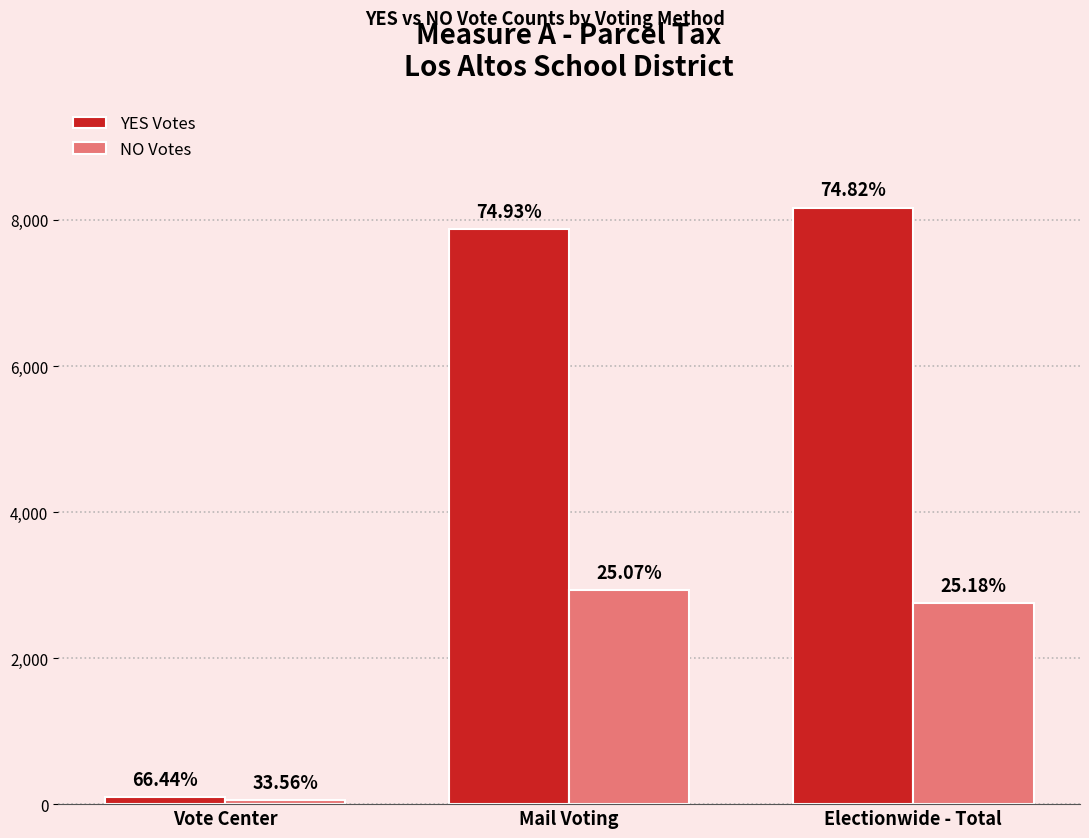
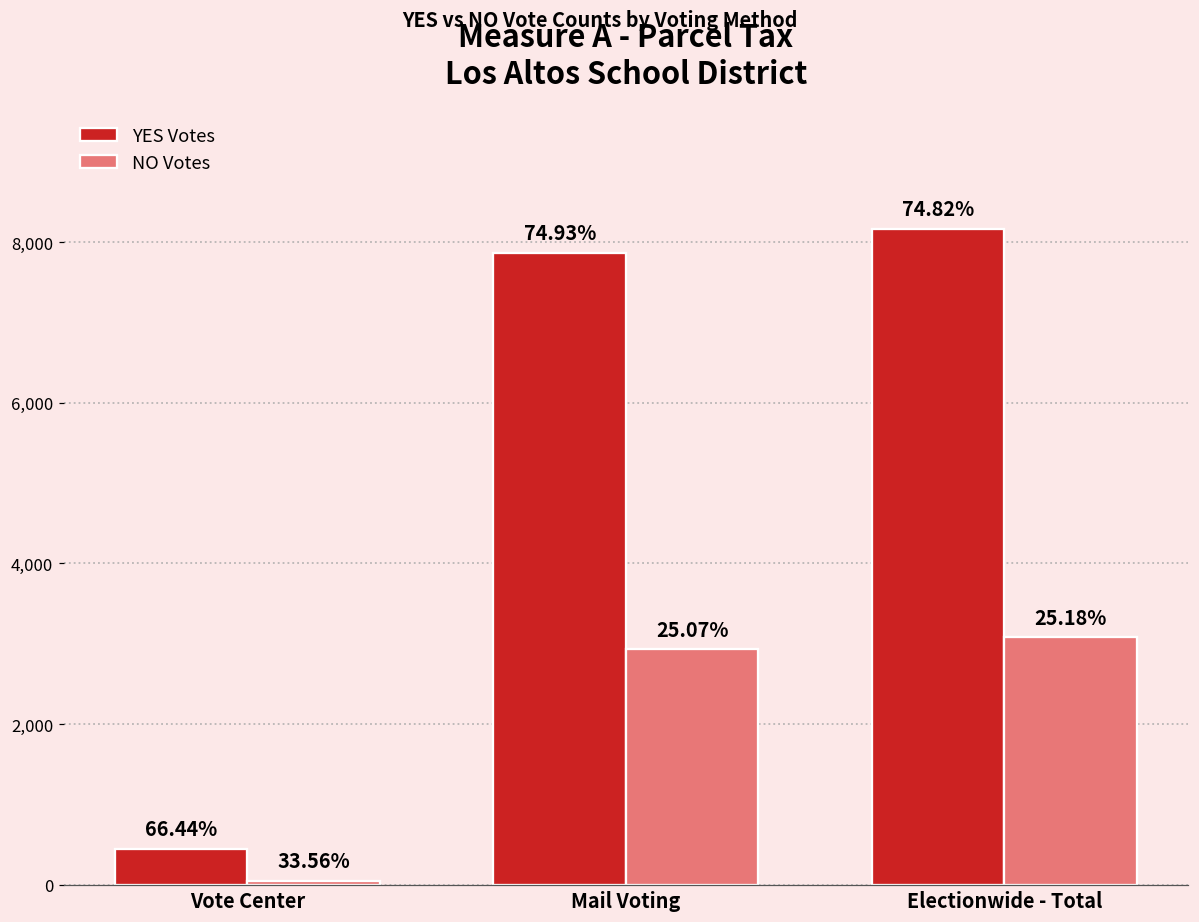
YES Votes, Vote Center: 100 -> 400
NO Votes, Electionwide - Total: 2,700 -> 3,100
